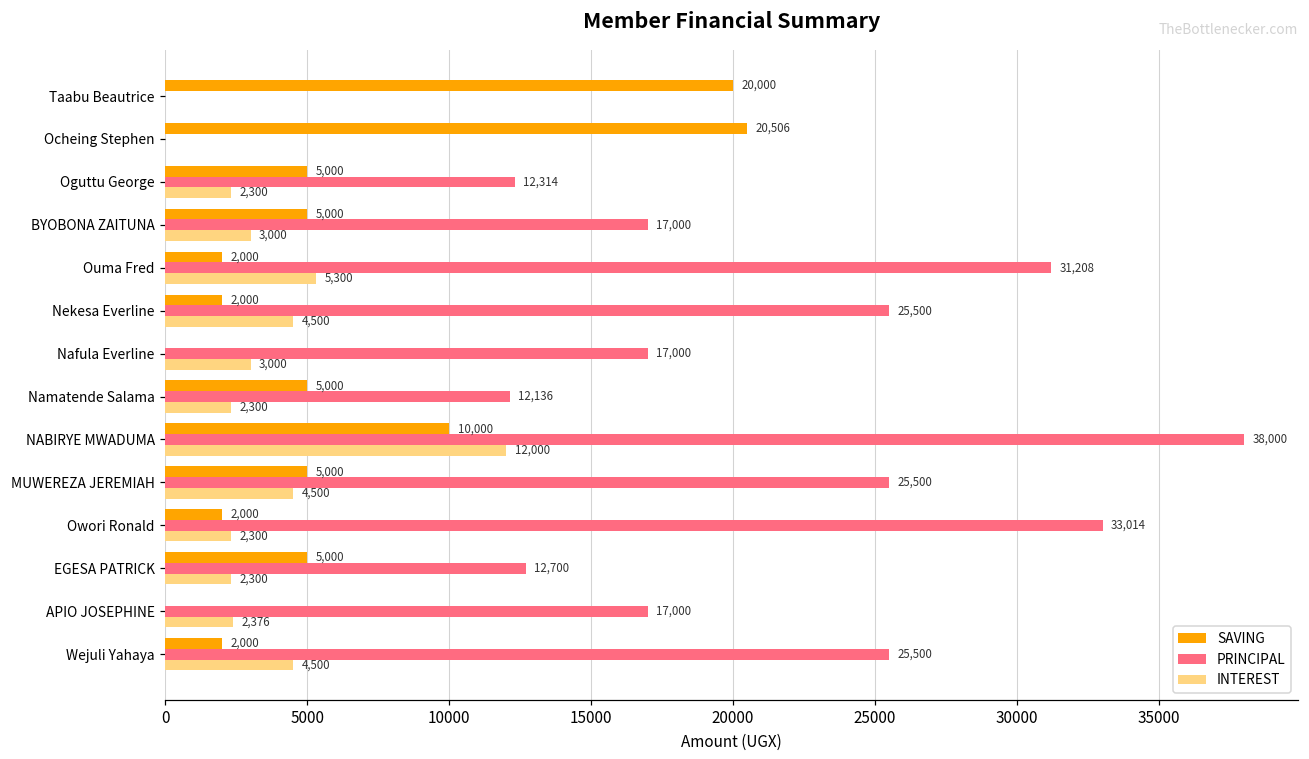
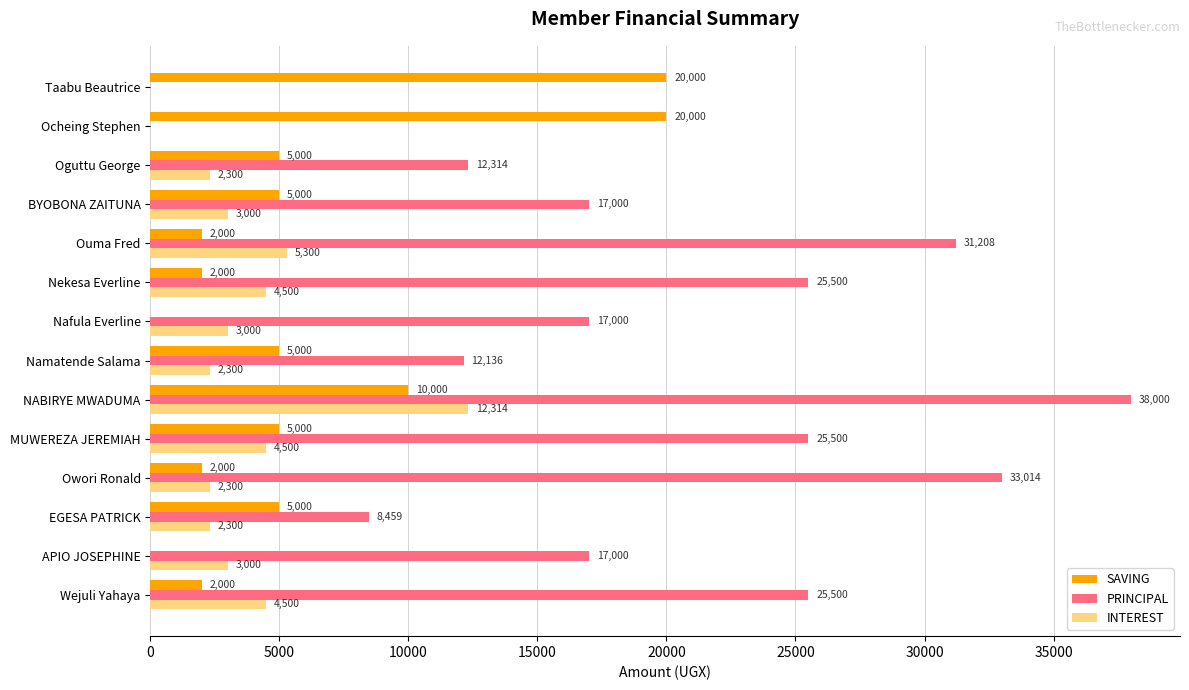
SAVING, Ocheing Stephen: 20,506 -> 20,000
INTEREST, NABIRYE MWADUMA: 12,000 -> 12,314
PRINCIPAL, EGESA PATRICK: 12,700 -> 8,459
INTEREST, APIO JOSEPHINE: 2,376 -> 3,000
